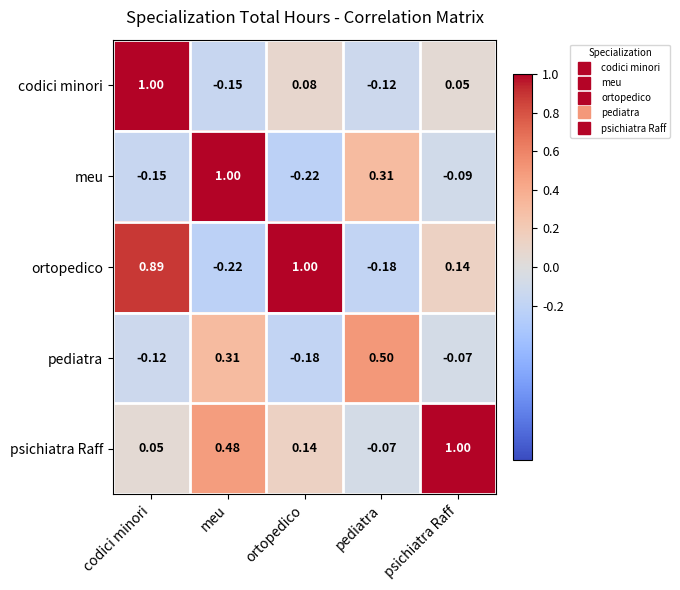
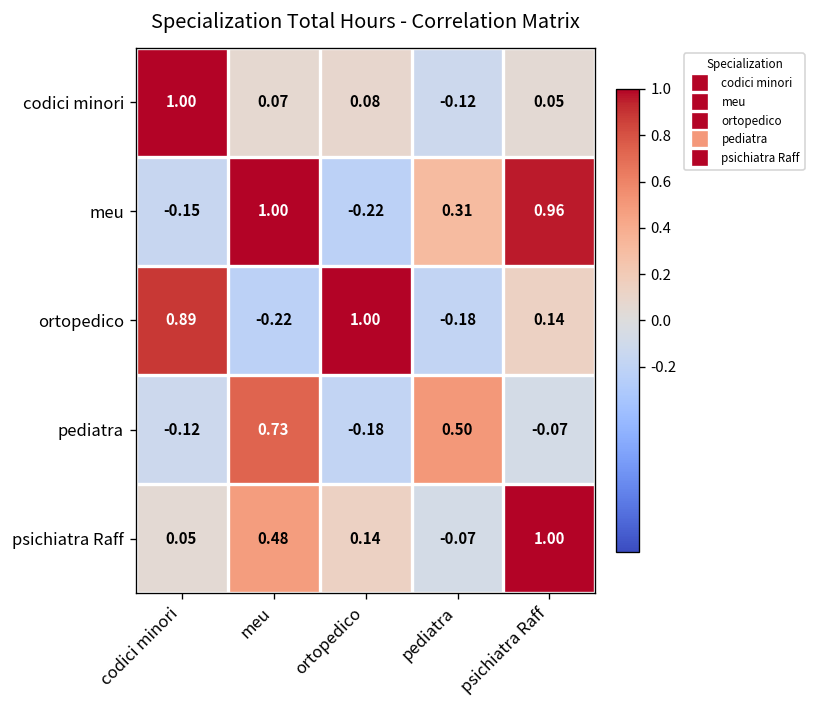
codici minori, meu: -0.15 -> 0.07
meu, psichiatra Raff: -0.09 -> 0.96
pediatra, meu: 0.31 -> 0.73
